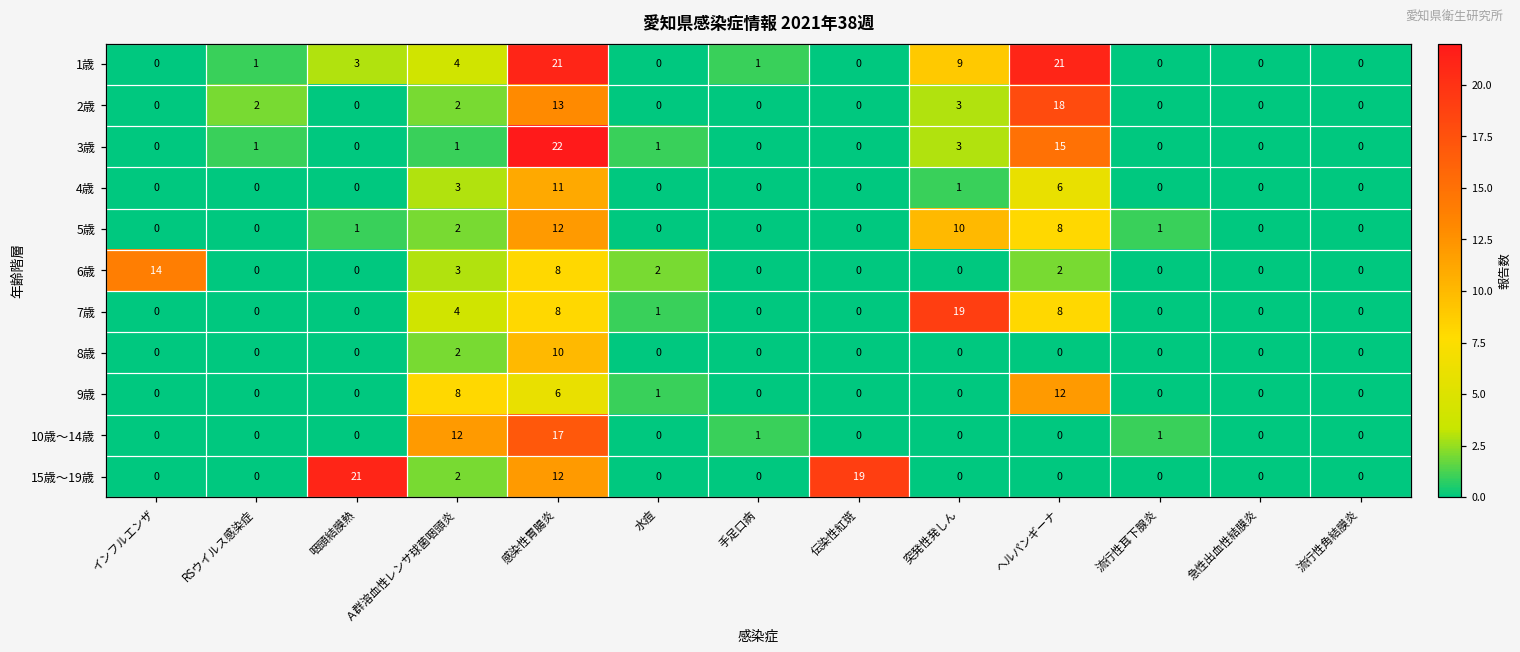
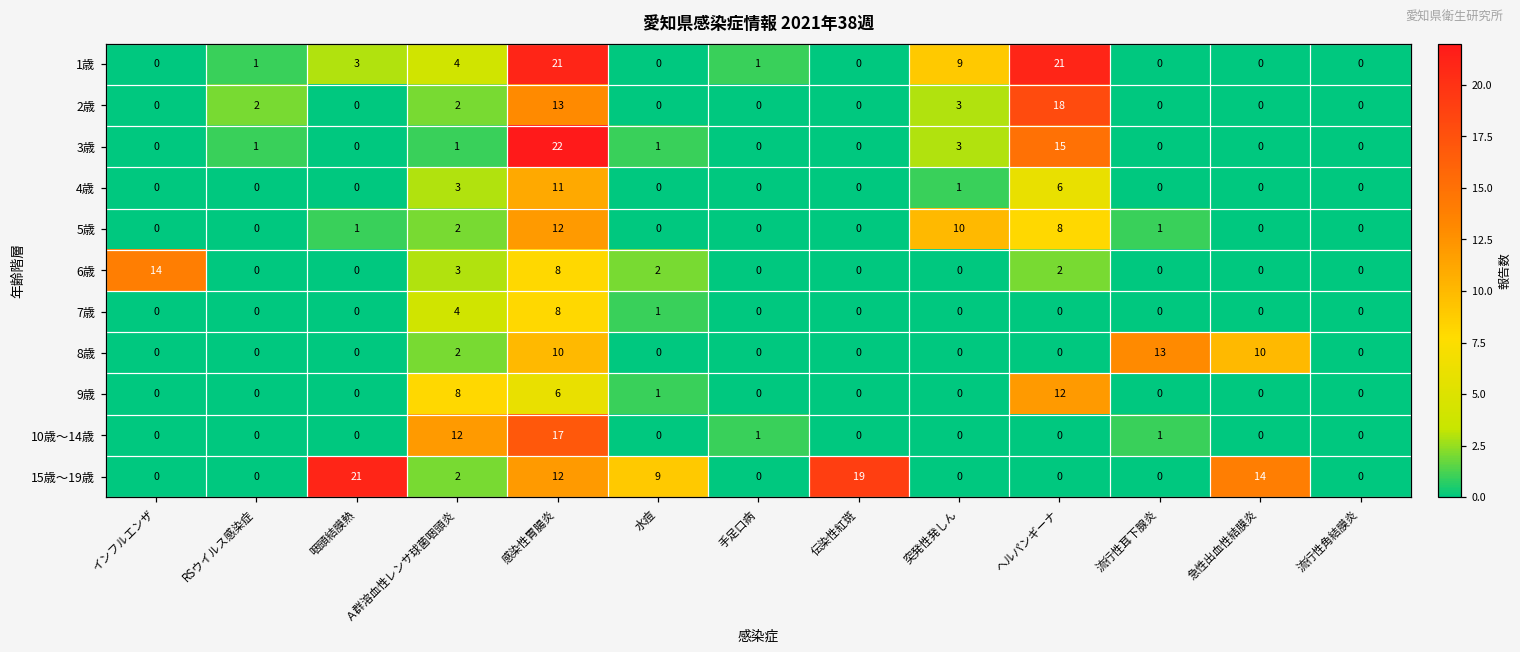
7歳, 突発性発しん: 19 -> 0
7歳, ヘルパンギーナ: 8 -> 0
8歳, 流行性耳下腺炎: 0 -> 13
8歳, 急性出血性結膜炎: 0 -> 10
15歳～19歳, 水痘: 0 -> 9
15歳～19歳, 急性出血性結膜炎: 0 -> 14
